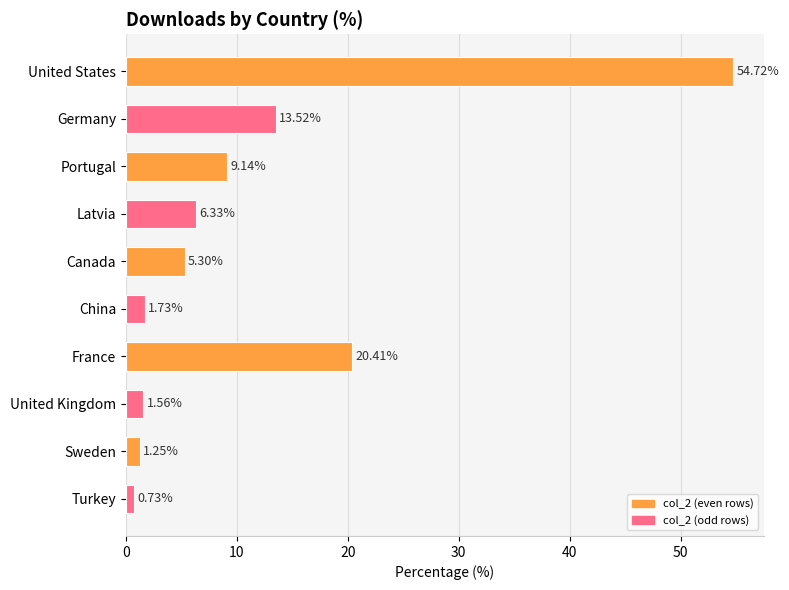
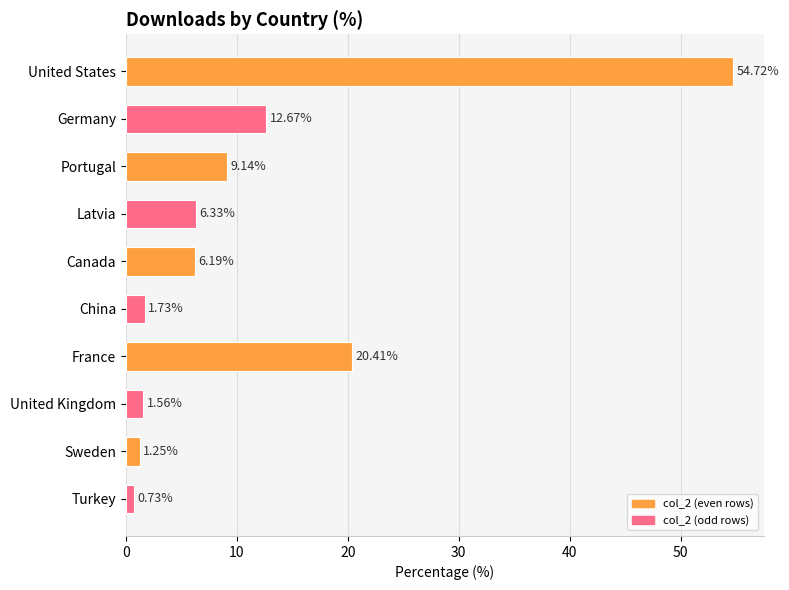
Germany: 13.52% -> 12.67%
Canada: 5.30% -> 6.19%
